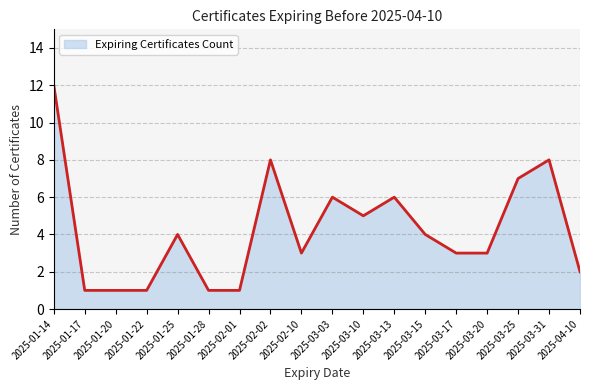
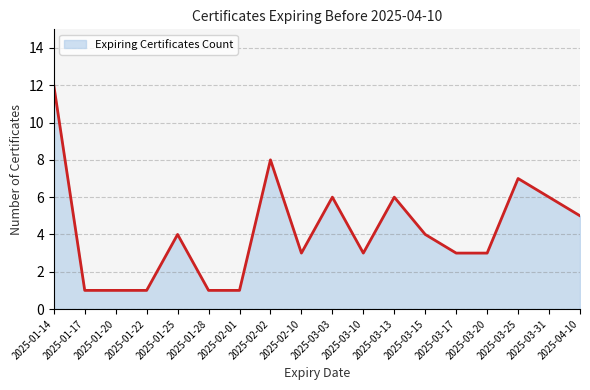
2025-03-10: 5 -> 3
2025-03-31: 8 -> 6
2025-04-10: 2 -> 5
